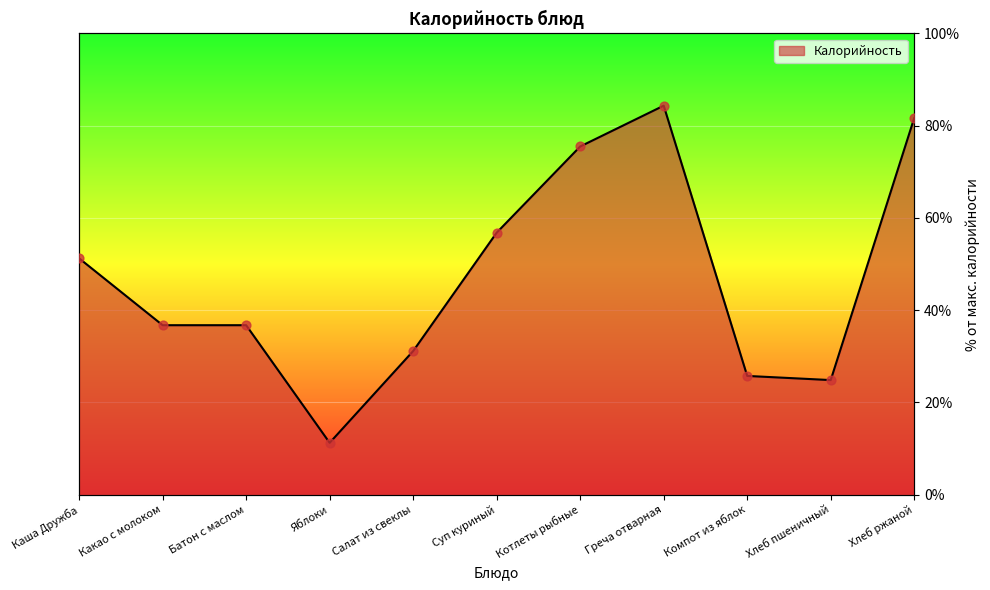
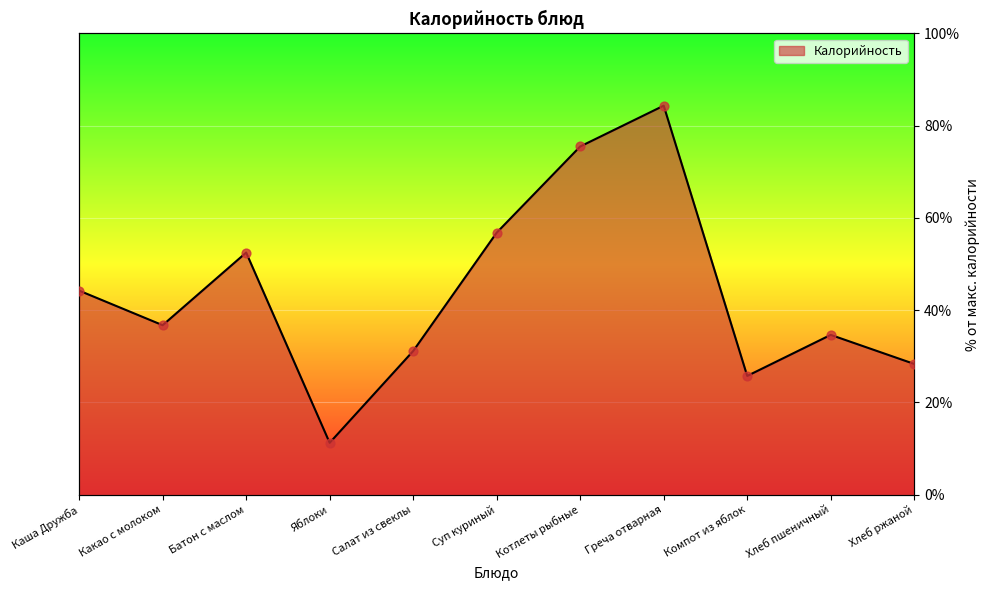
Каша Дружба: 51% -> 44%
Батон с маслом: 37% -> 53%
Хлеб пшеничный: 25% -> 35%
Хлеб ржаной: 82% -> 28%
